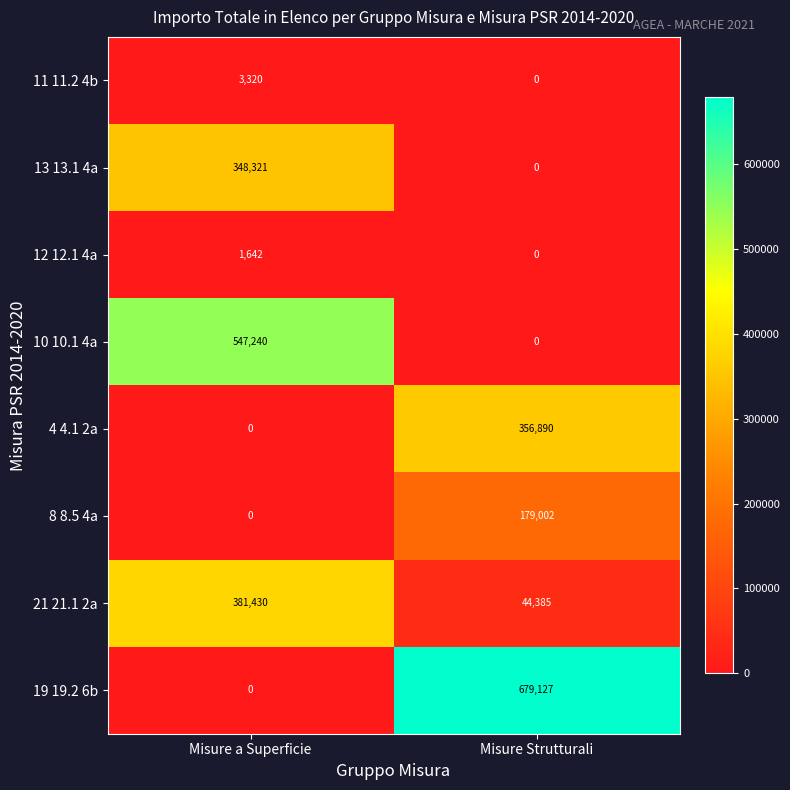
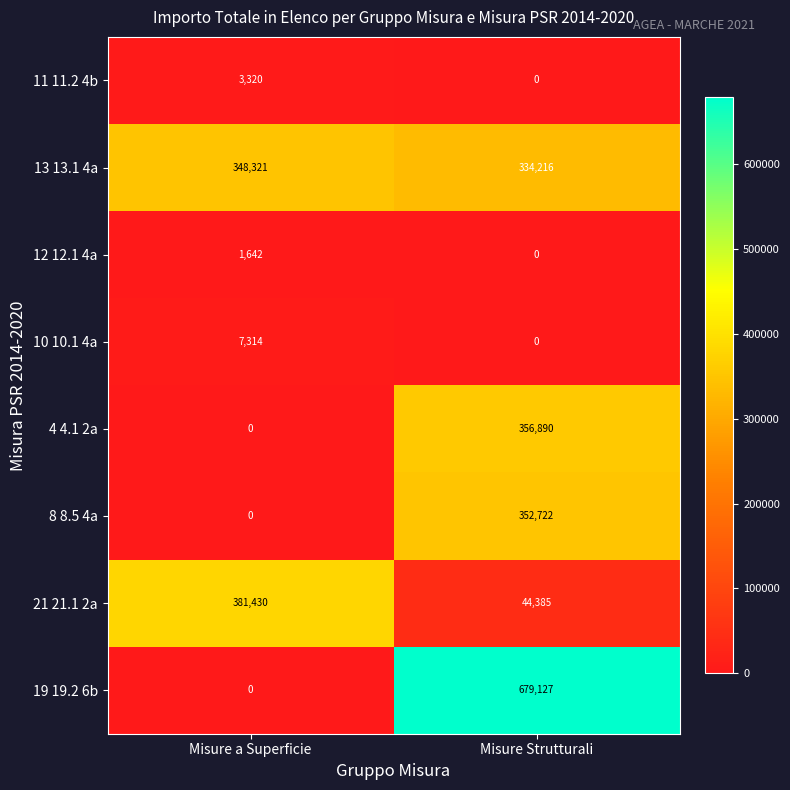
13 13.1 4a, Misure Strutturali: 0 -> 334,216
10 10.1 4a, Misure a Superficie: 547,240 -> 7,314
8 8.5 4a, Misure Strutturali: 179,002 -> 352,722
